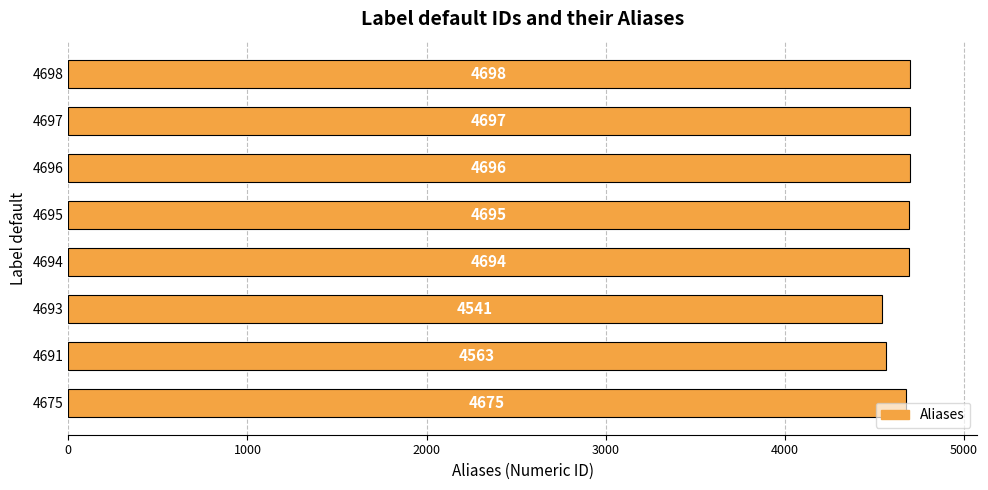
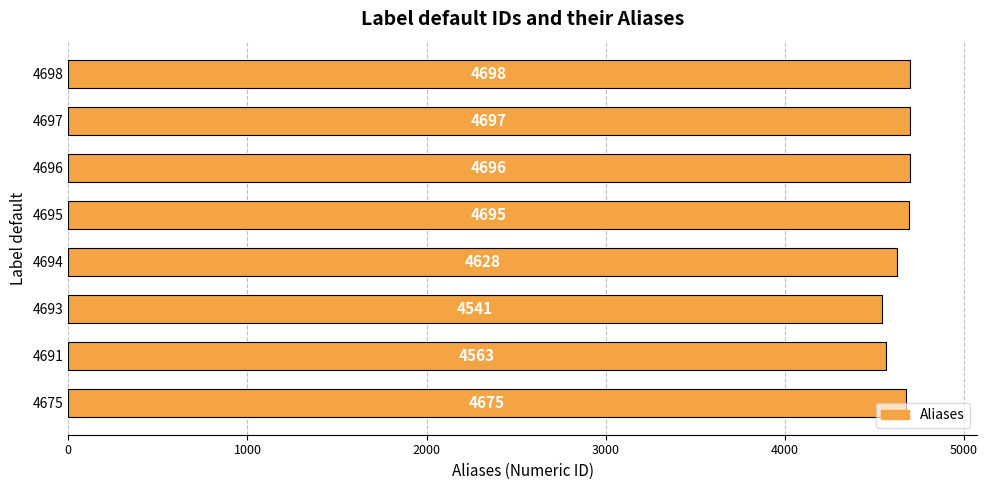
4694: 4694 -> 4628
